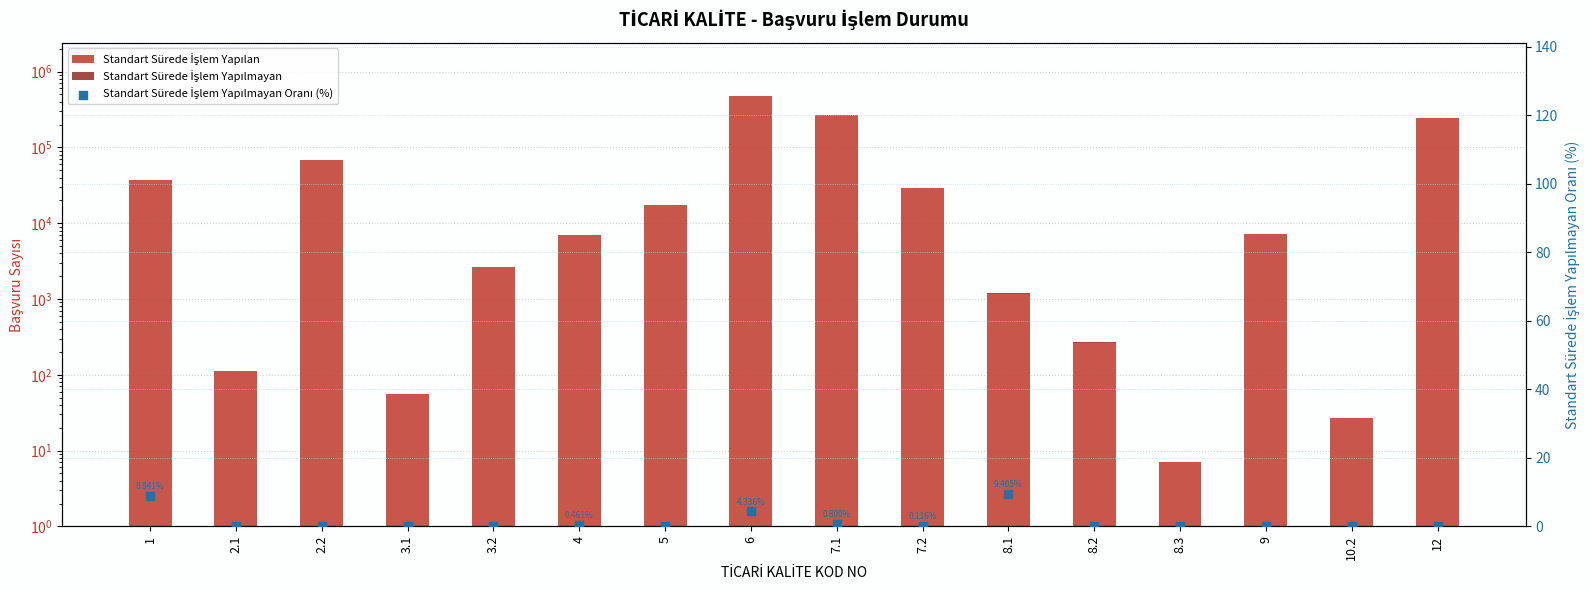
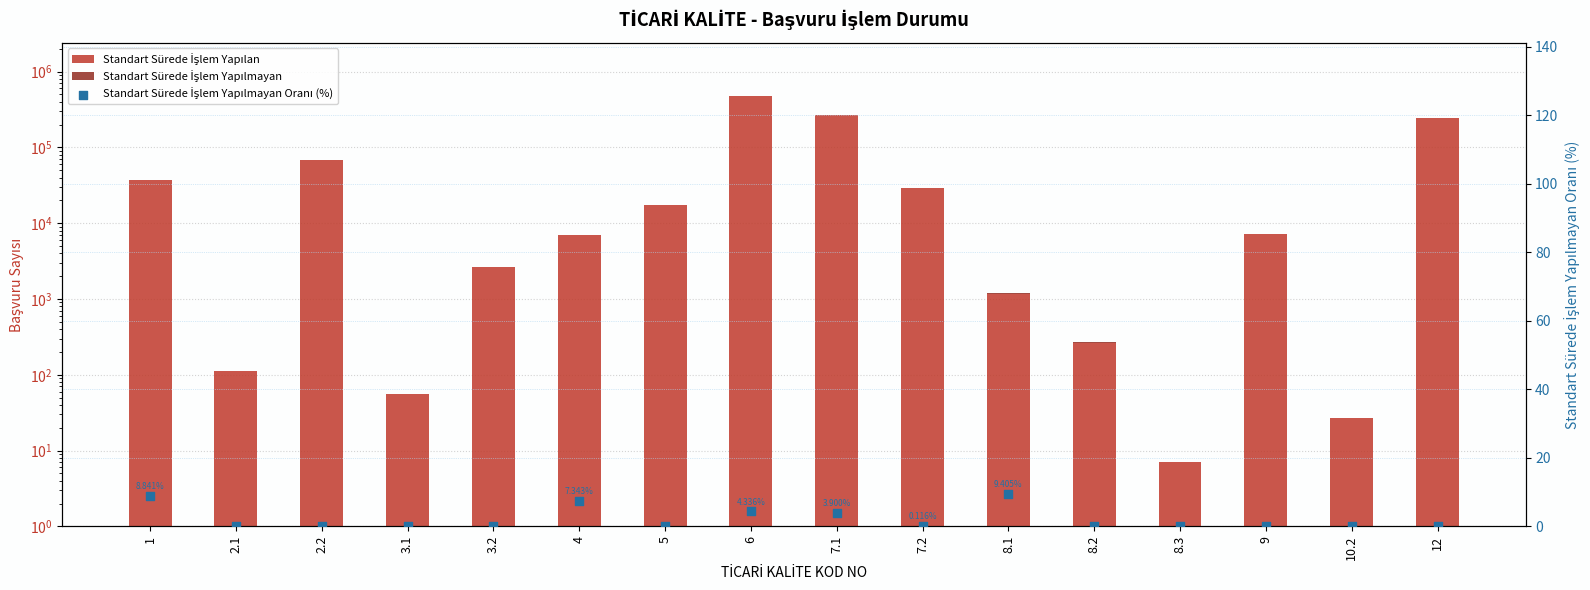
Standart Sürede İşlem Yapılmayan Oranı (%), 4: 0.461% -> 7.343%
Standart Sürede İşlem Yapılmayan Oranı (%), 7.1: 0.800% -> 3.900%
